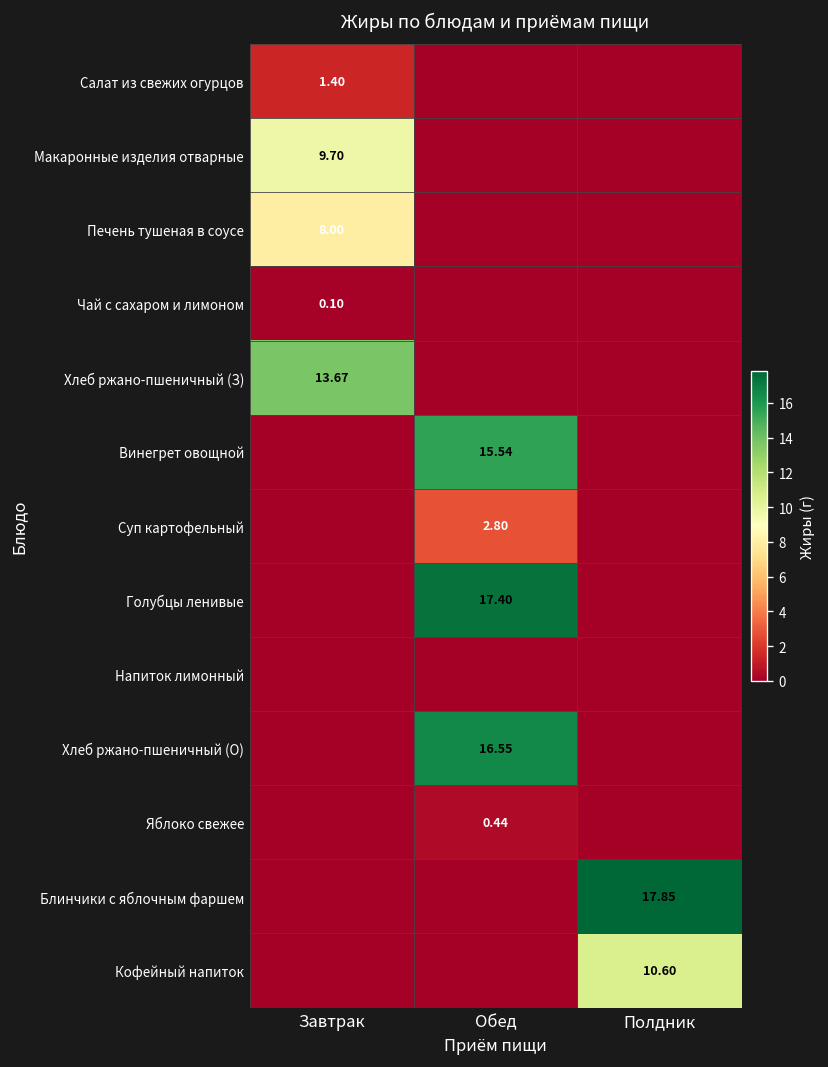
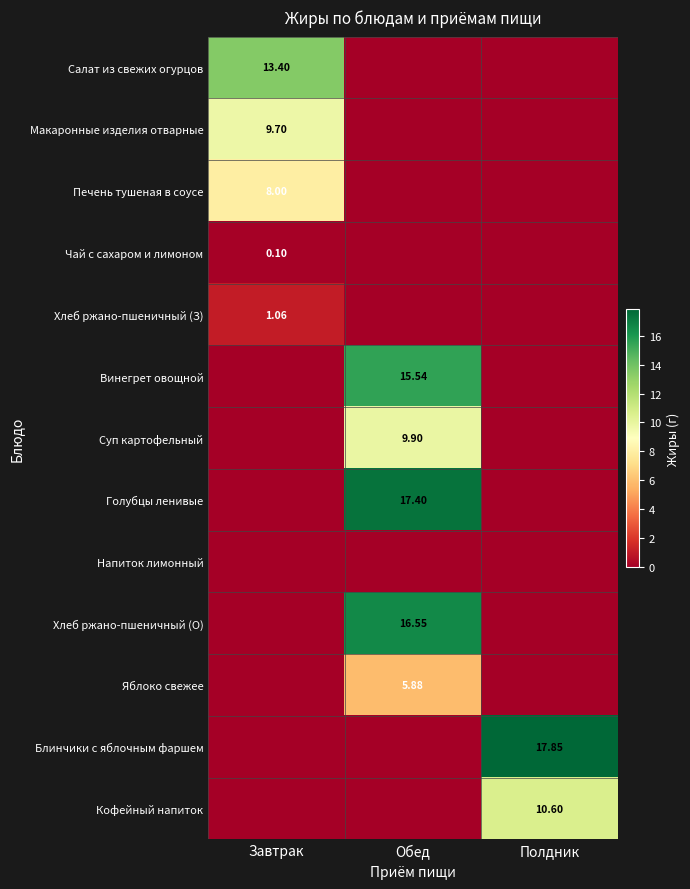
Салат из свежих огурцов, Завтрак: 1.40 -> 13.40
Хлеб ржано-пшеничный (З), Завтрак: 13.67 -> 1.06
Суп картофельный, Обед: 2.80 -> 9.90
Яблоко свежее, Обед: 0.44 -> 5.88
